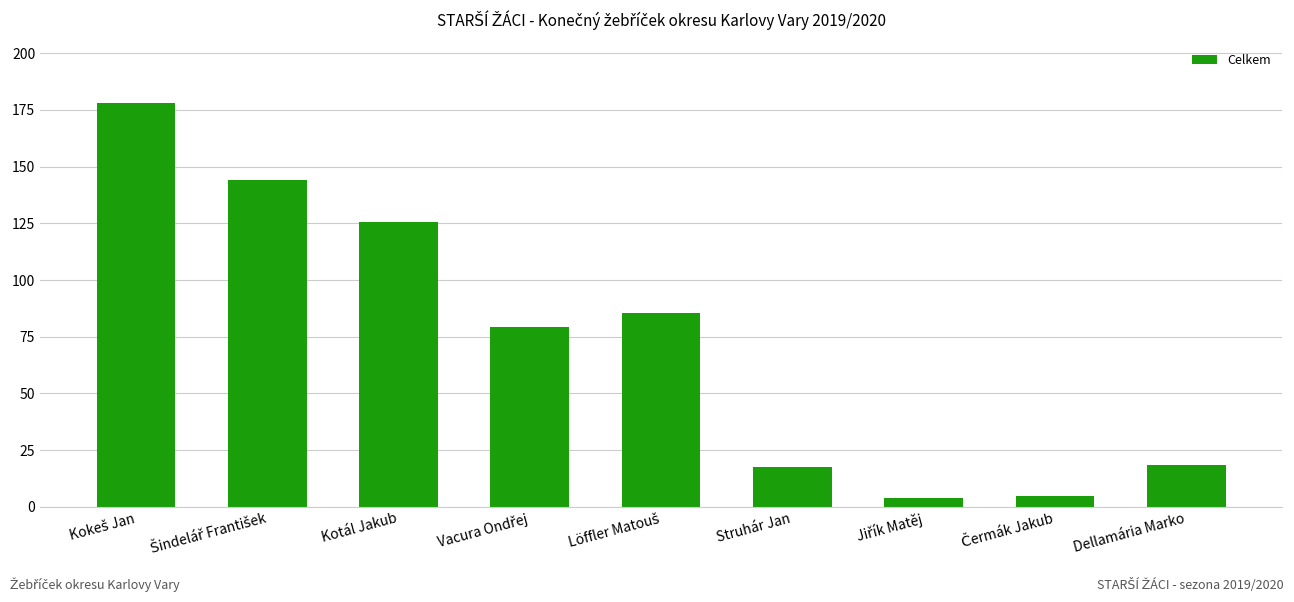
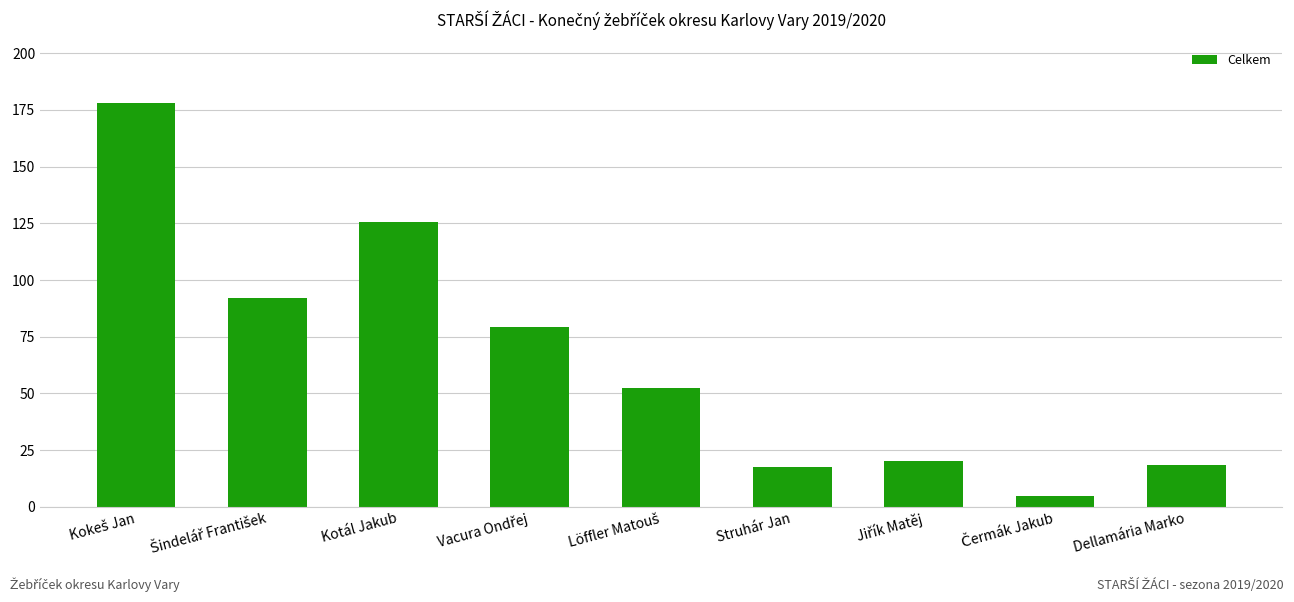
Šindelář František: 144 -> 92
Löffler Matouš: 85 -> 53
Jiřík Matěj: 4 -> 20
